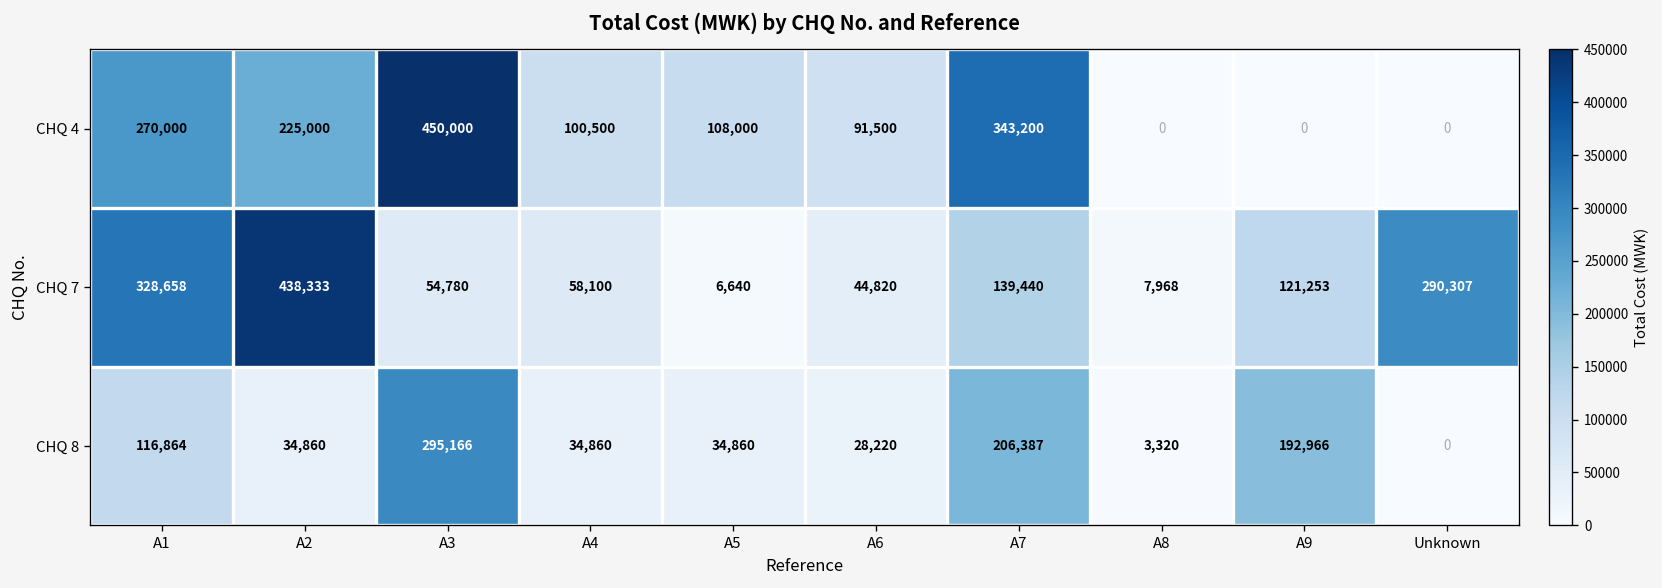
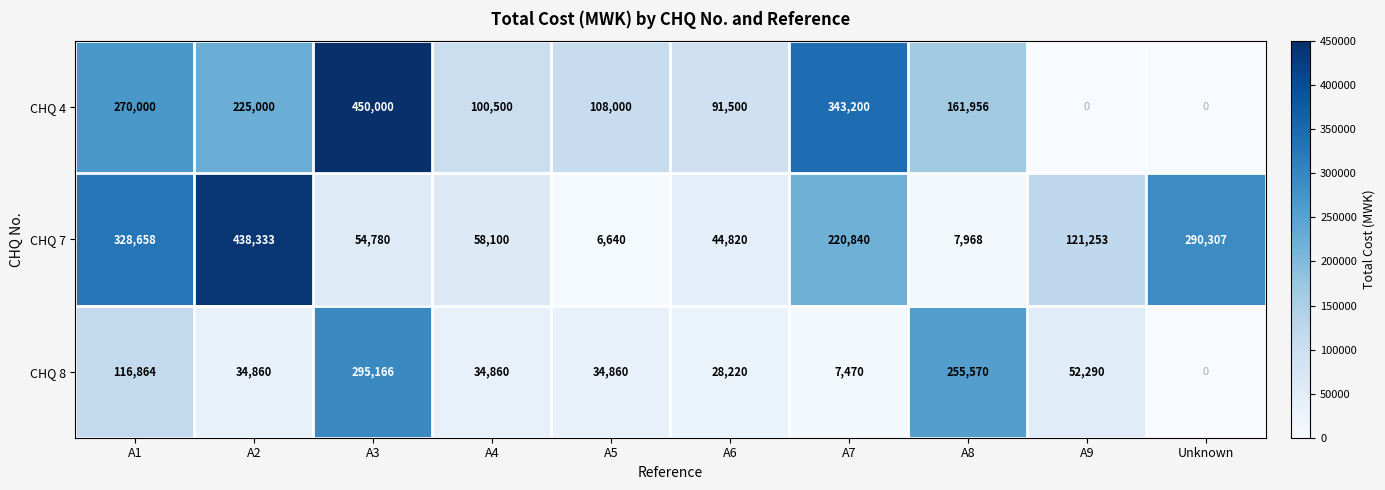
CHQ 4, A8: 0 -> 161,956
CHQ 7, A7: 139,440 -> 220,840
CHQ 8, A7: 206,387 -> 7,470
CHQ 8, A8: 3,320 -> 255,570
CHQ 8, A9: 192,966 -> 52,290
